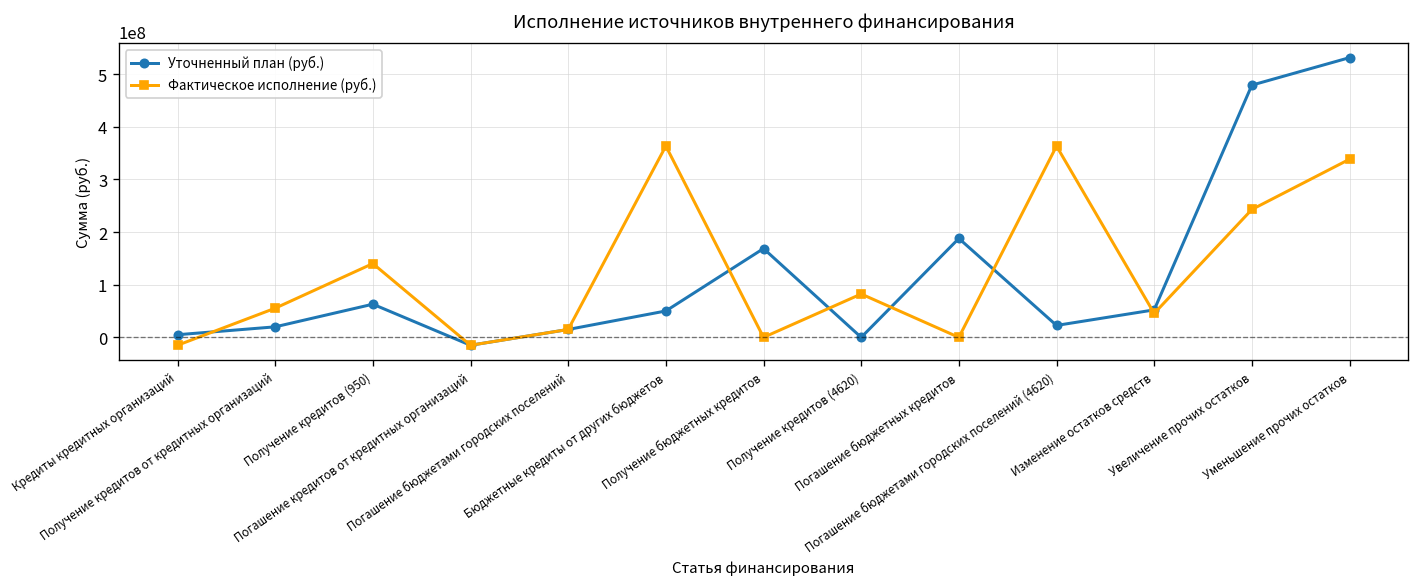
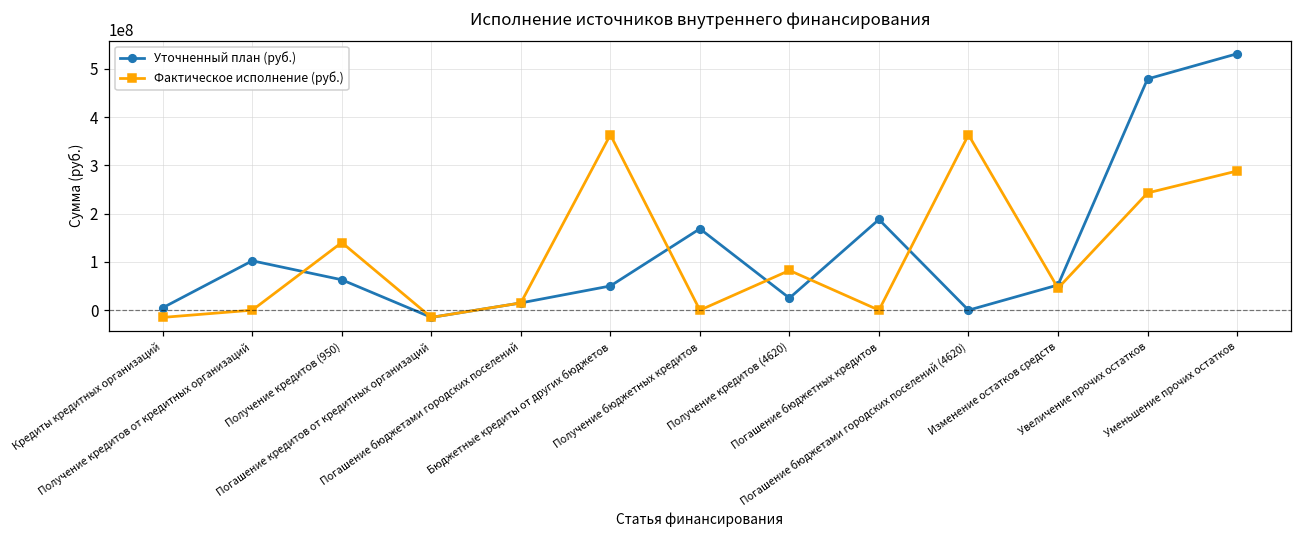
Уточненный план (руб.), Получение кредитов от кредитных организаций: 20000000 -> 100000000
Фактическое исполнение (руб.), Получение кредитов от кредитных организаций: 60000000 -> 0
Уточненный план (руб.), Получение кредитов (4620): 0 -> 30000000
Уточненный план (руб.), Погашение бюджетами городских поселений (4620): 20000000 -> 0
Фактическое исполнение (руб.), Уменьшение прочих остатков: 340000000 -> 290000000
